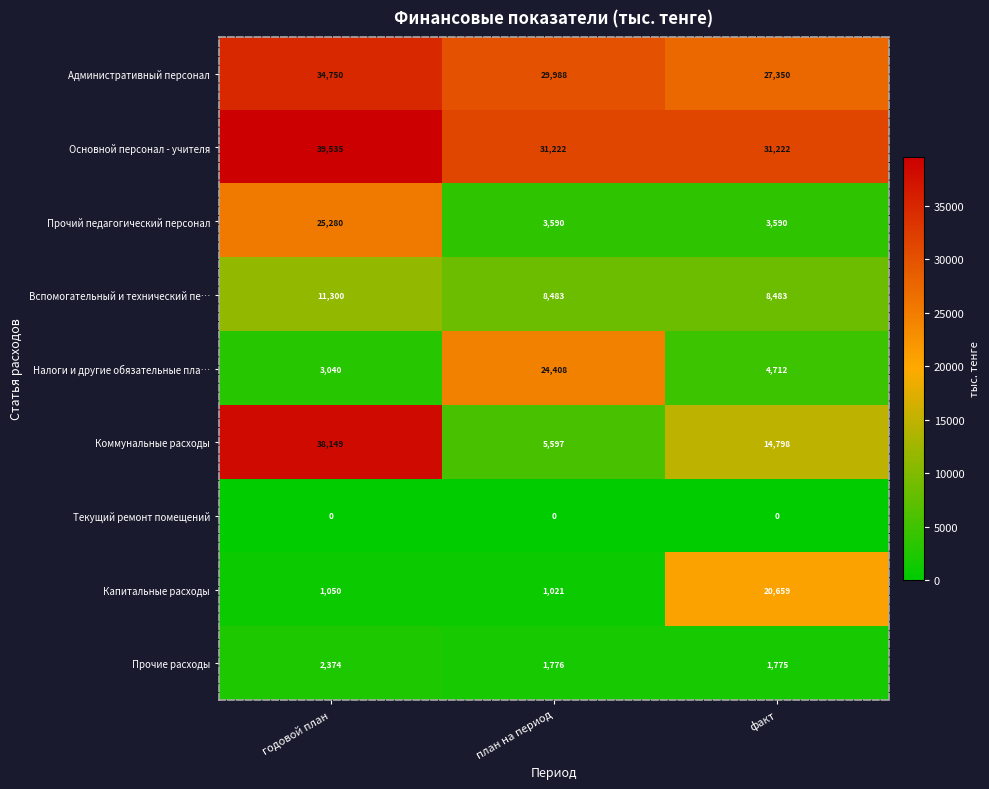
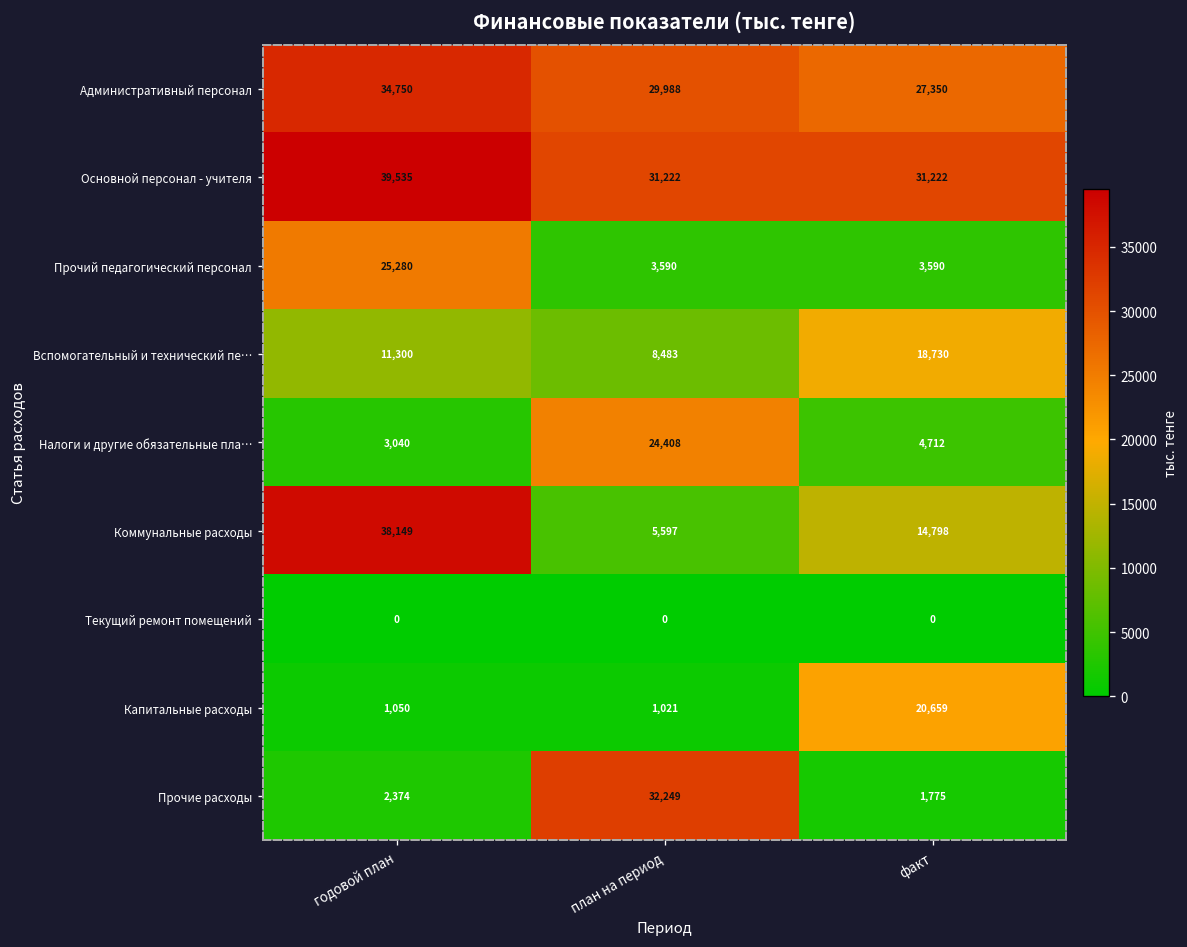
Вспомогательный и технический пе…, факт: 8,483 -> 18,730
Прочие расходы, план на период: 1,776 -> 32,249
